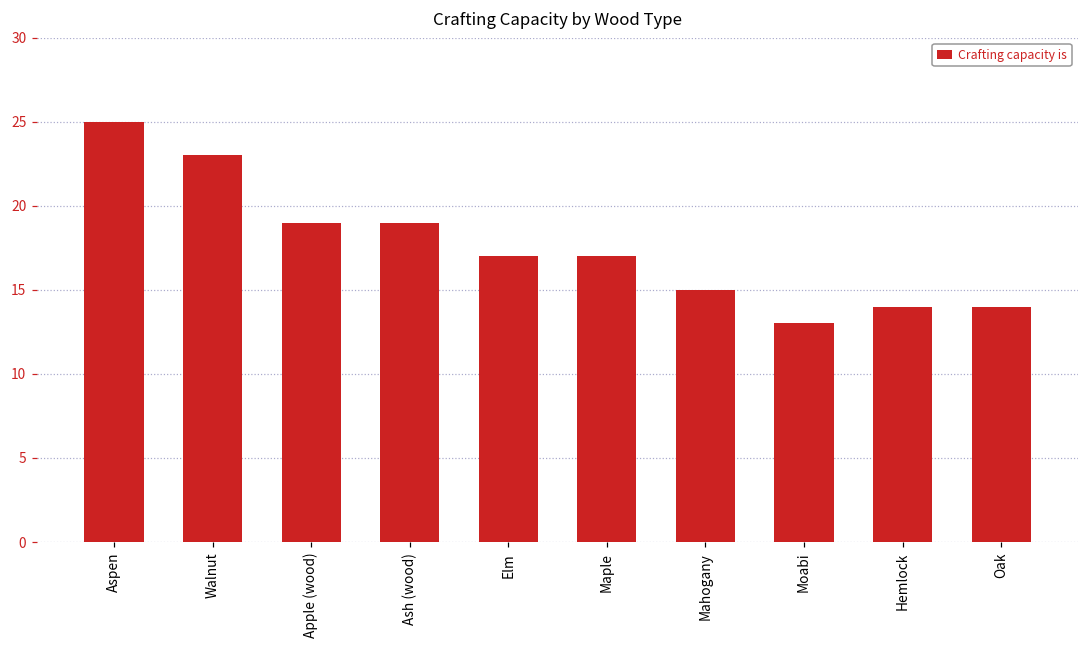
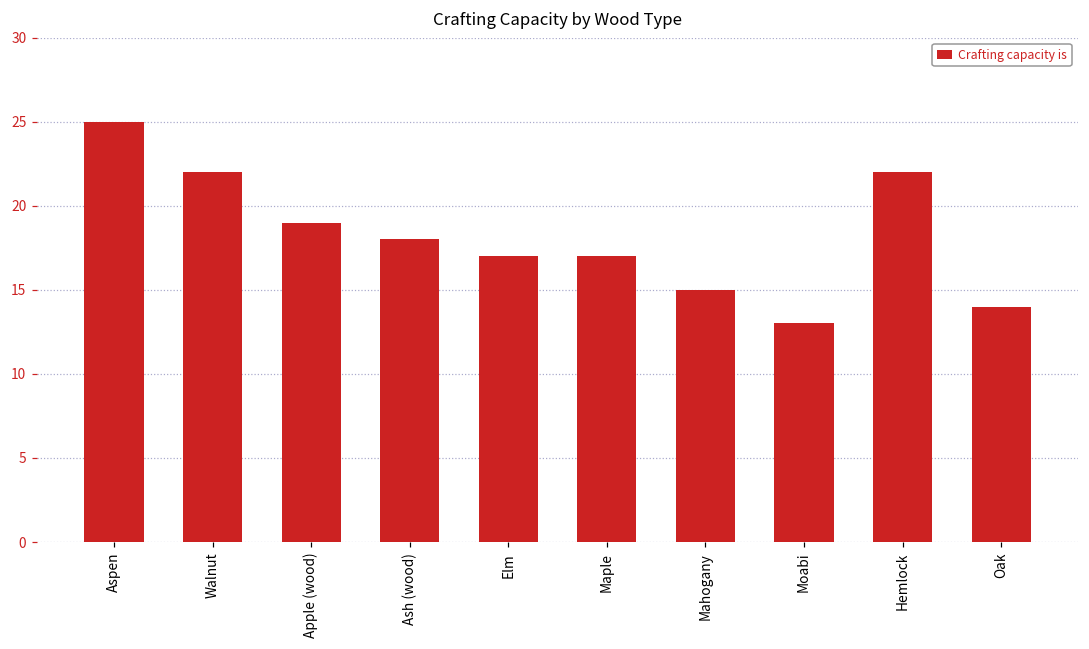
Walnut: 23 -> 22
Ash (wood): 19 -> 18
Hemlock: 14 -> 22
